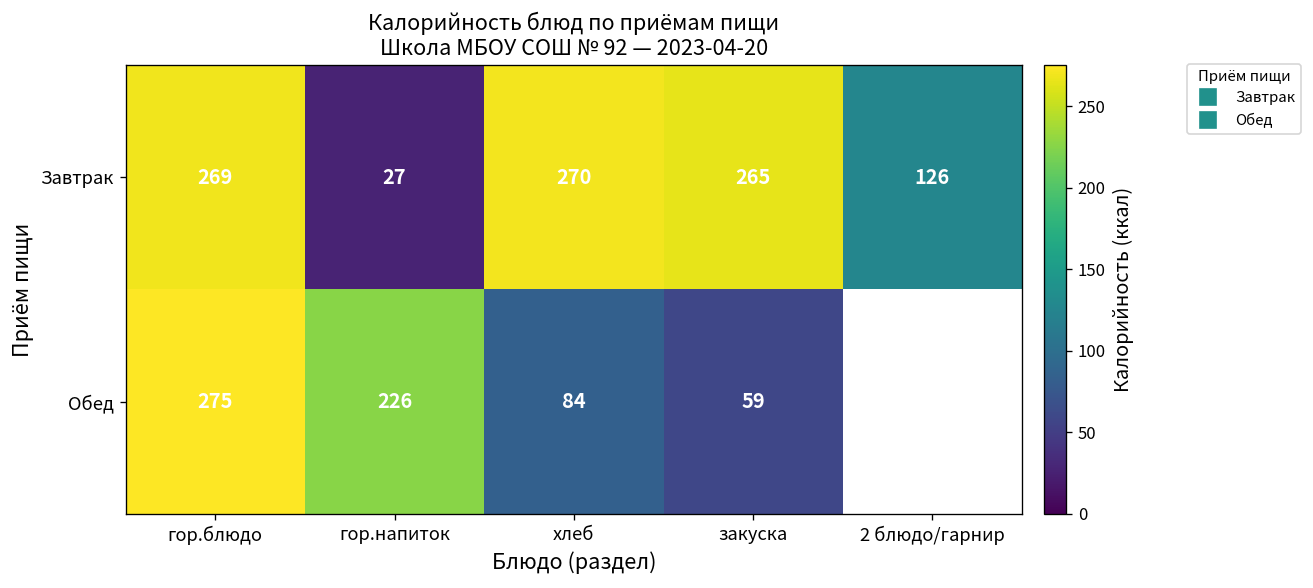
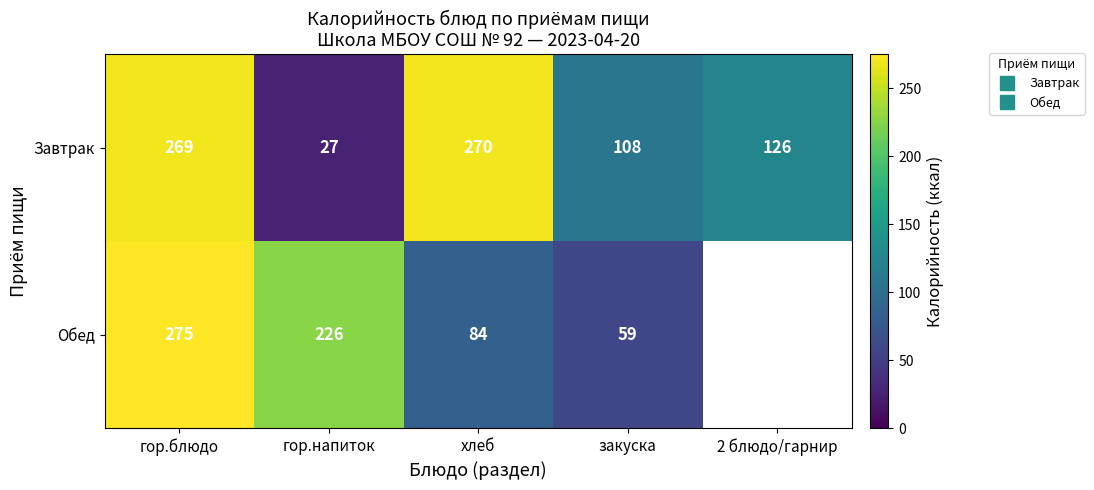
Завтрак, закуска: 265 -> 108
